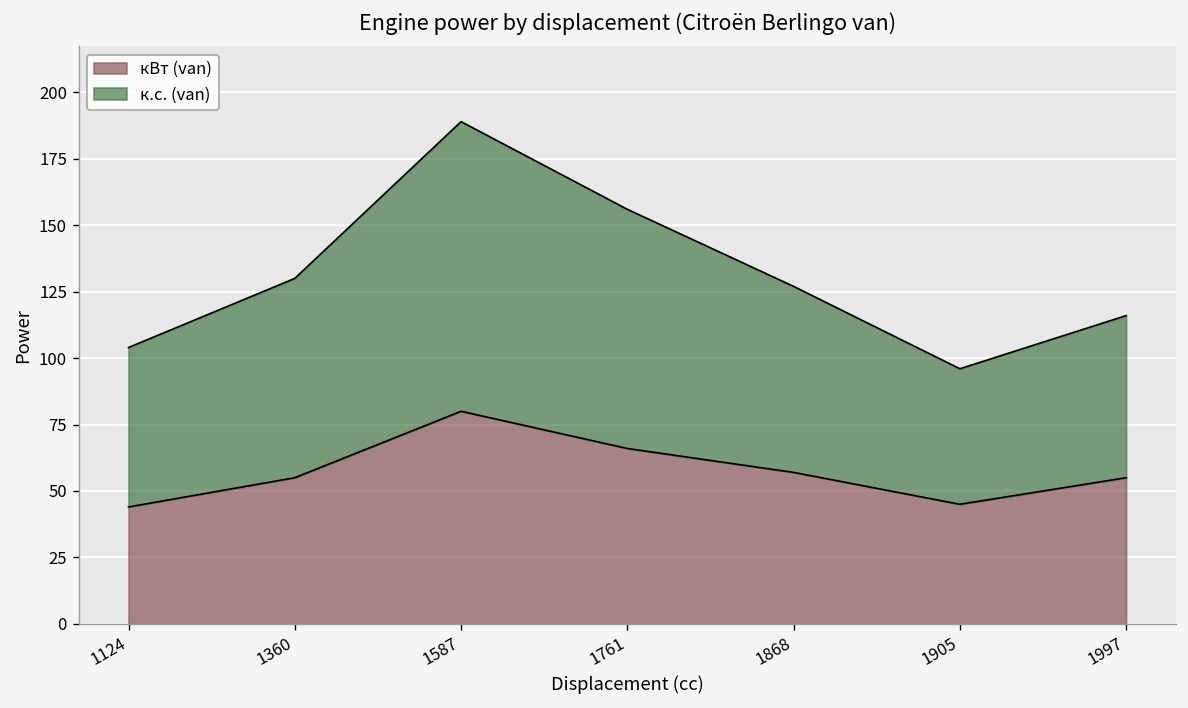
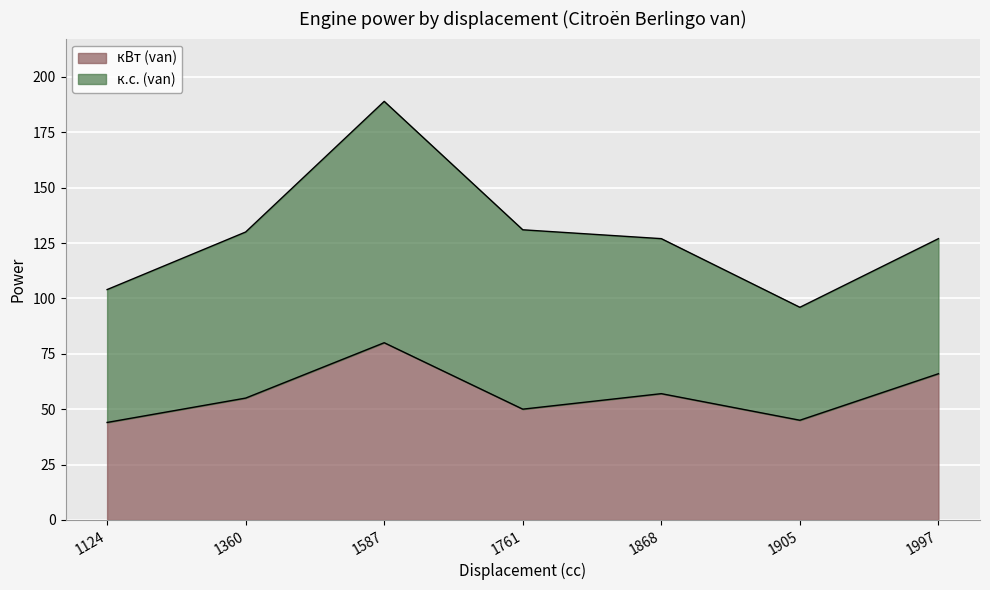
кВт (van), 1761: 66 -> 50
к.с. (van), 1761: 90 -> 81
кВт (van), 1997: 55 -> 66
